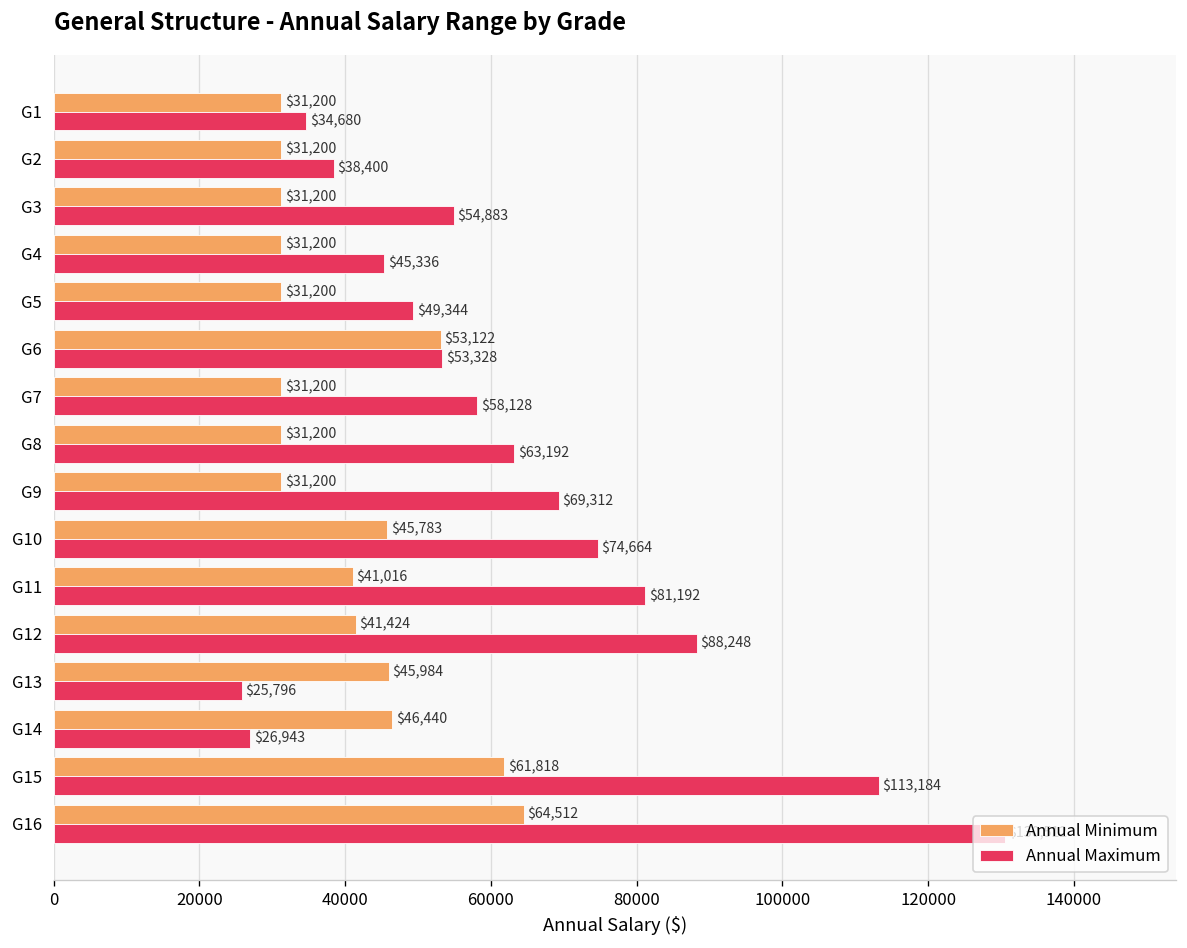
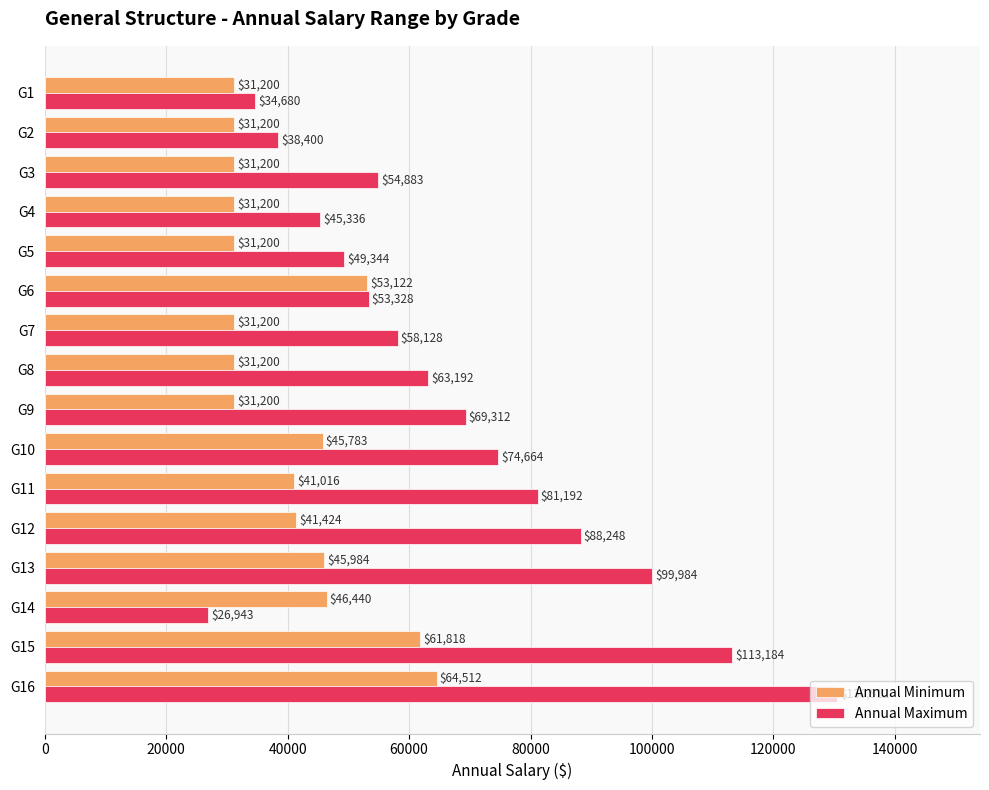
Annual Maximum, G13: $25,796 -> $99,984
